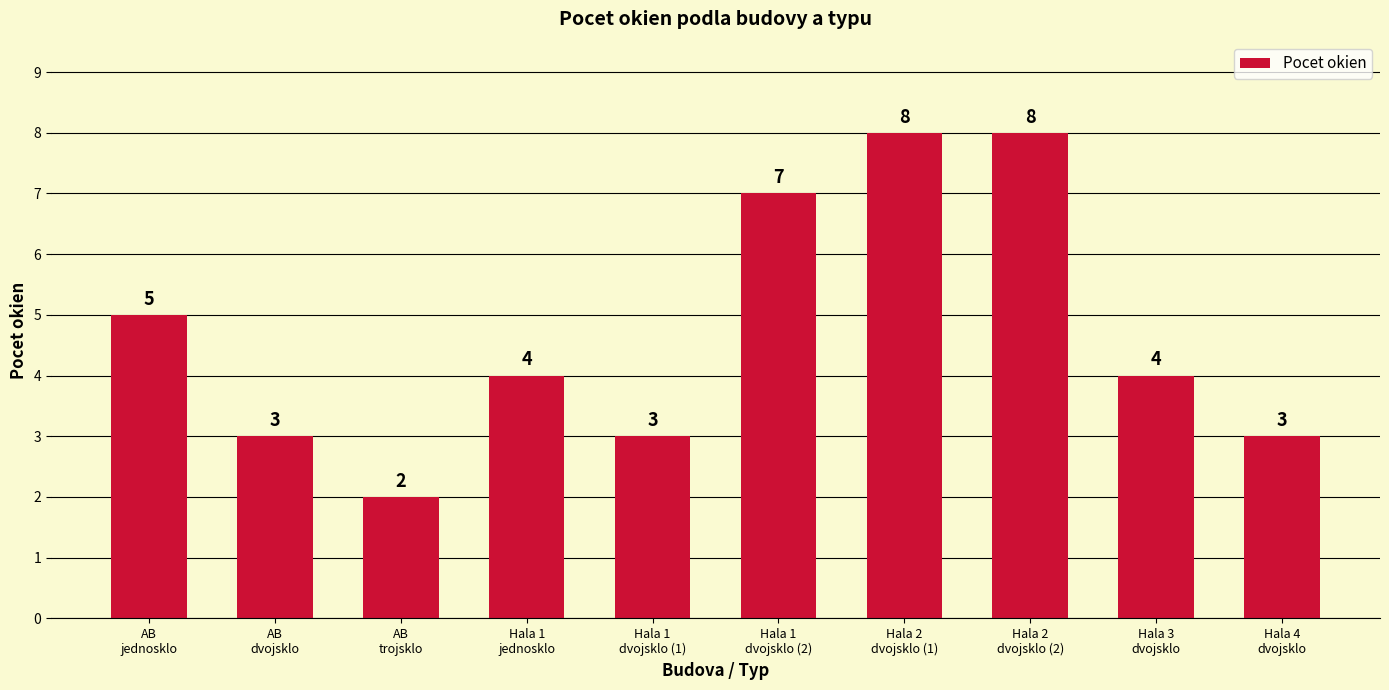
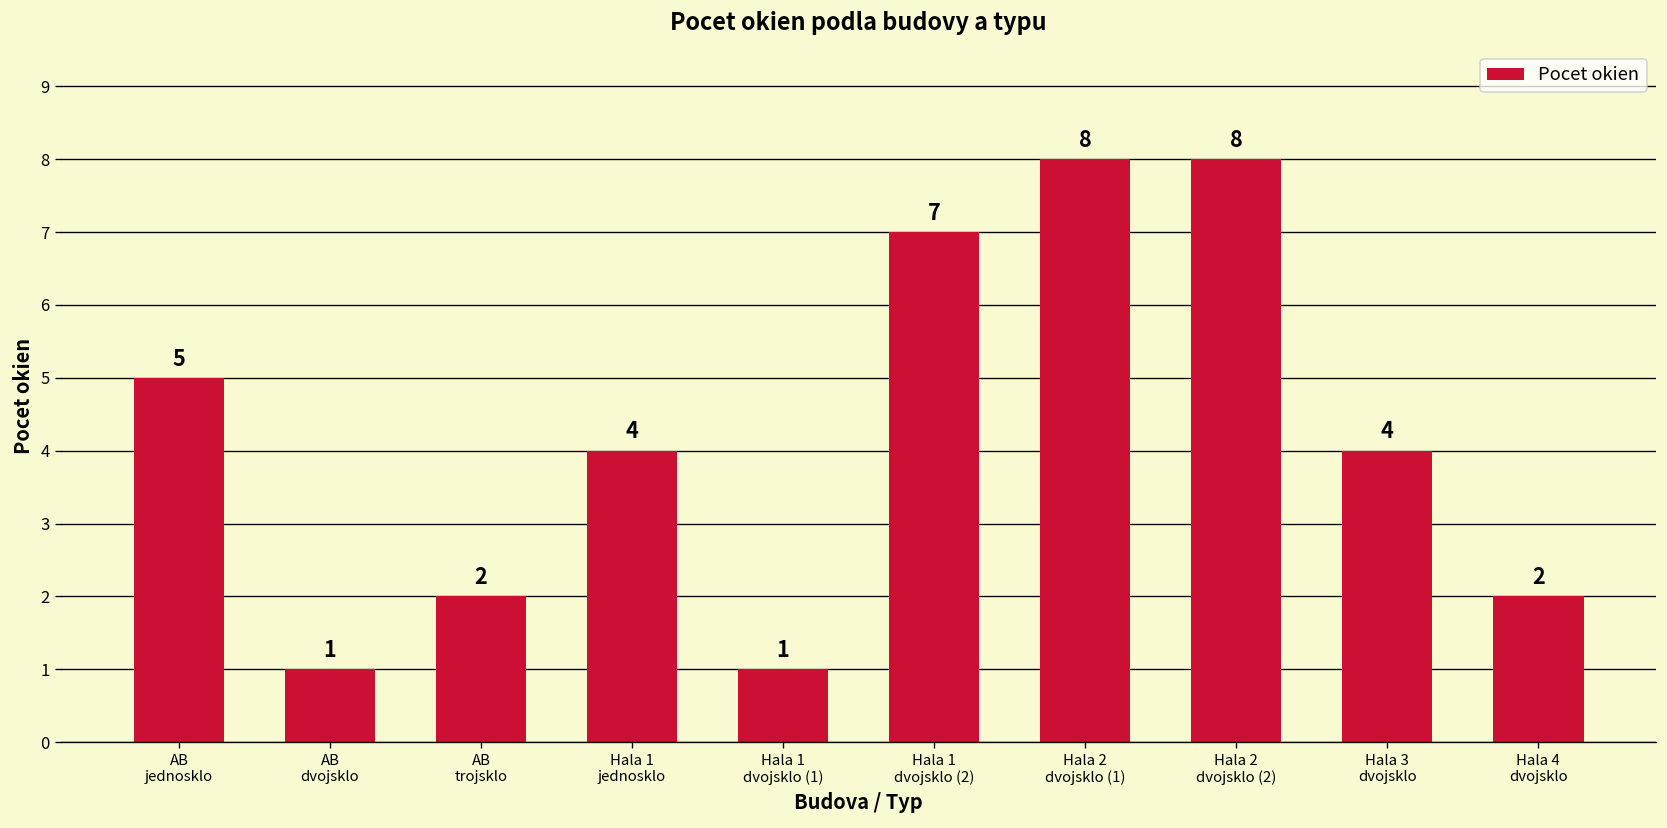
AB dvojsklo: 3 -> 1
Hala 1 dvojsklo (1): 3 -> 1
Hala 4 dvojsklo: 3 -> 2
